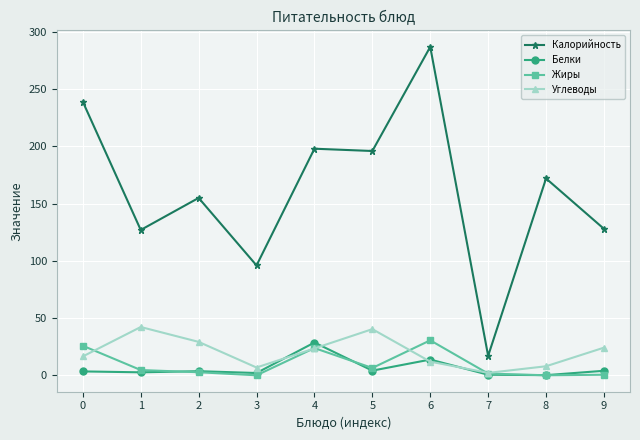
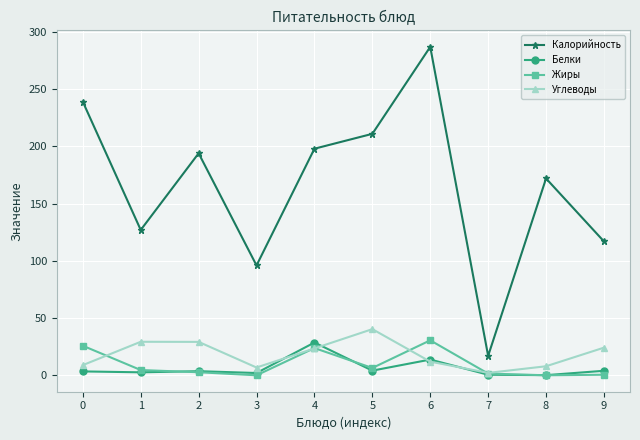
Углеводы, 0: 17 -> 9
Углеводы, 1: 42 -> 29
Калорийность, 2: 155 -> 194
Калорийность, 5: 196 -> 211
Калорийность, 9: 128 -> 117
